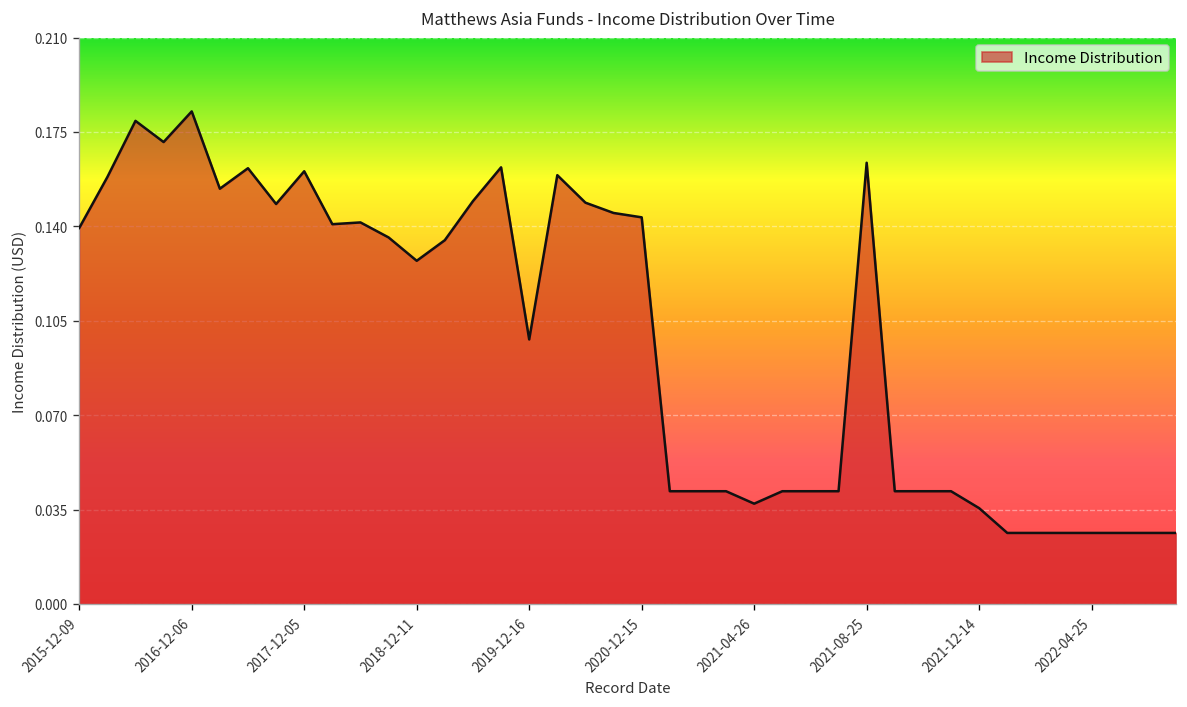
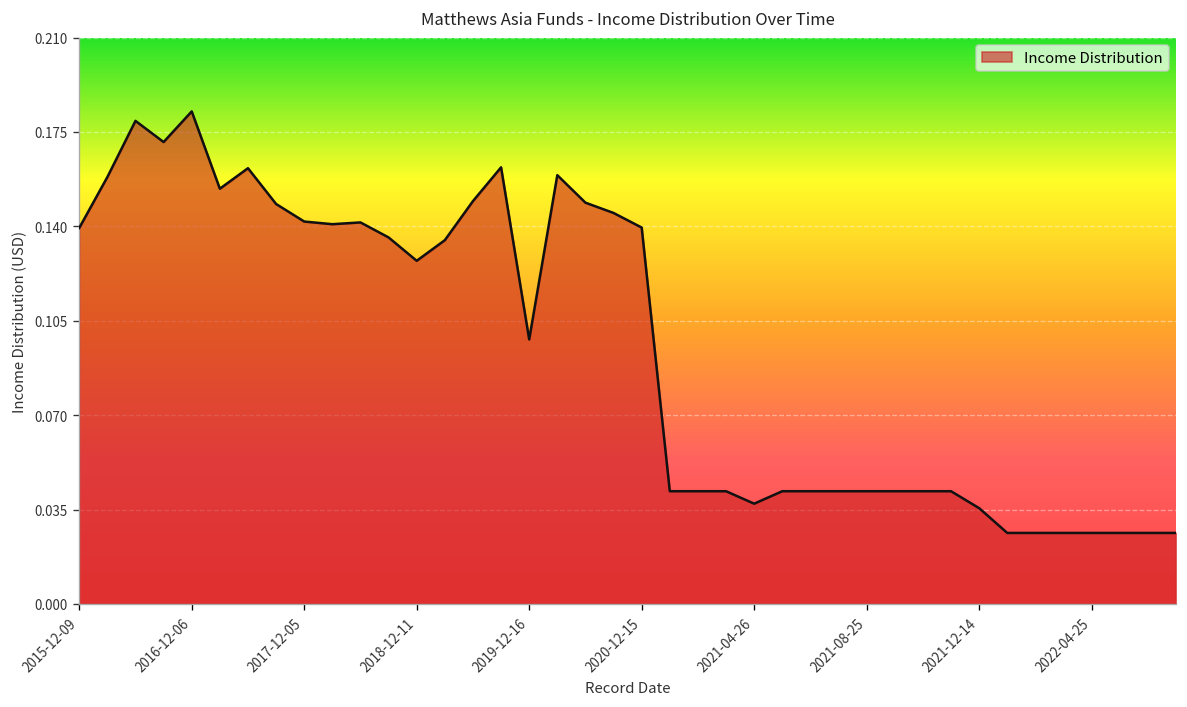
2017-12-05: 0.161 -> 0.142
2020-12-15: 0.143 -> 0.140
2021-08-25: 0.164 -> 0.042
